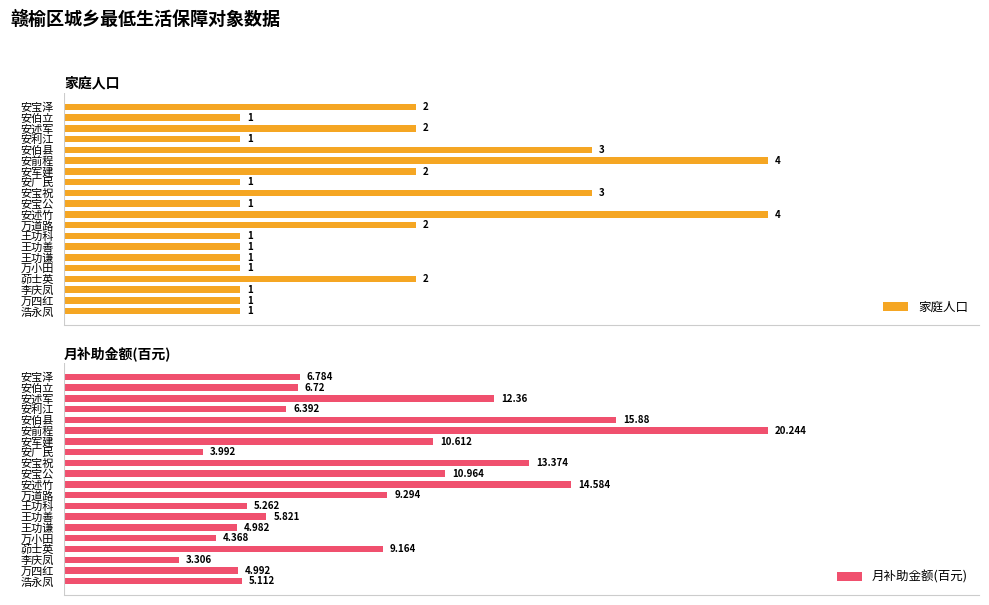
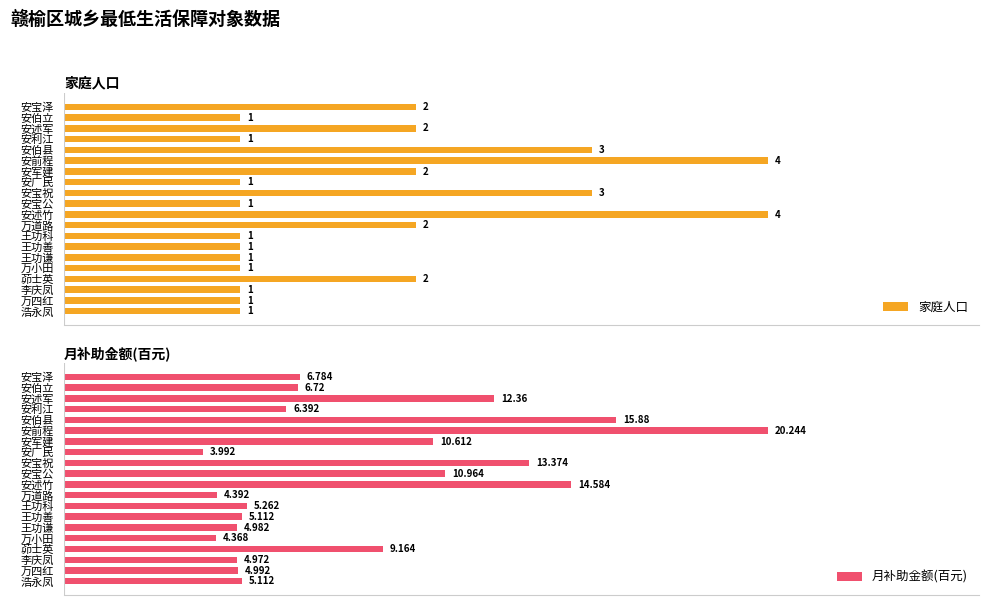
月补助金额(百元), 万道路: 9.294 -> 4.392
月补助金额(百元), 王功善: 5.821 -> 5.112
月补助金额(百元), 李庆凤: 3.306 -> 4.972
